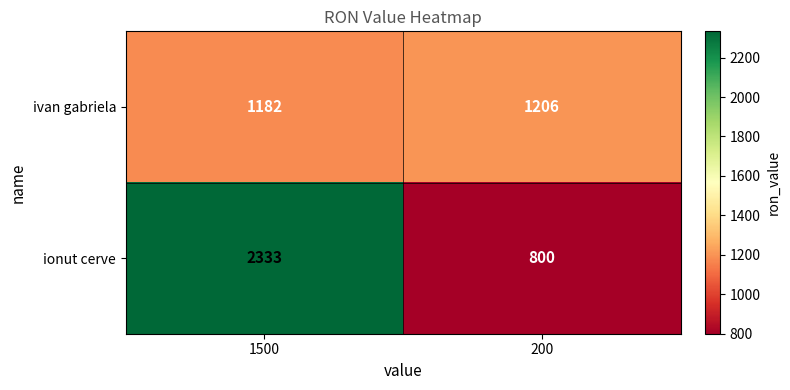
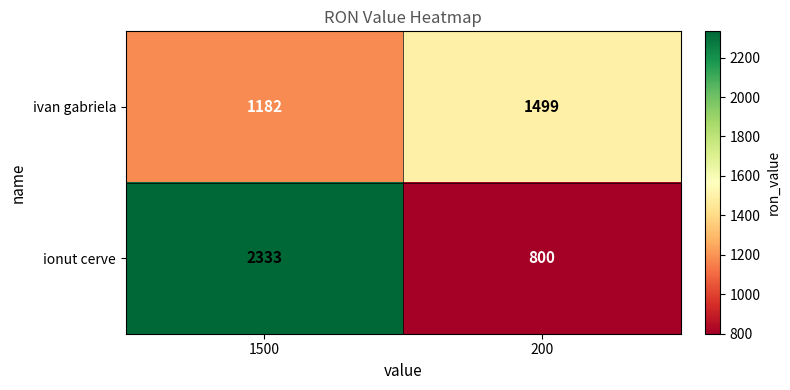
ivan gabriela, 200: 1206 -> 1499
